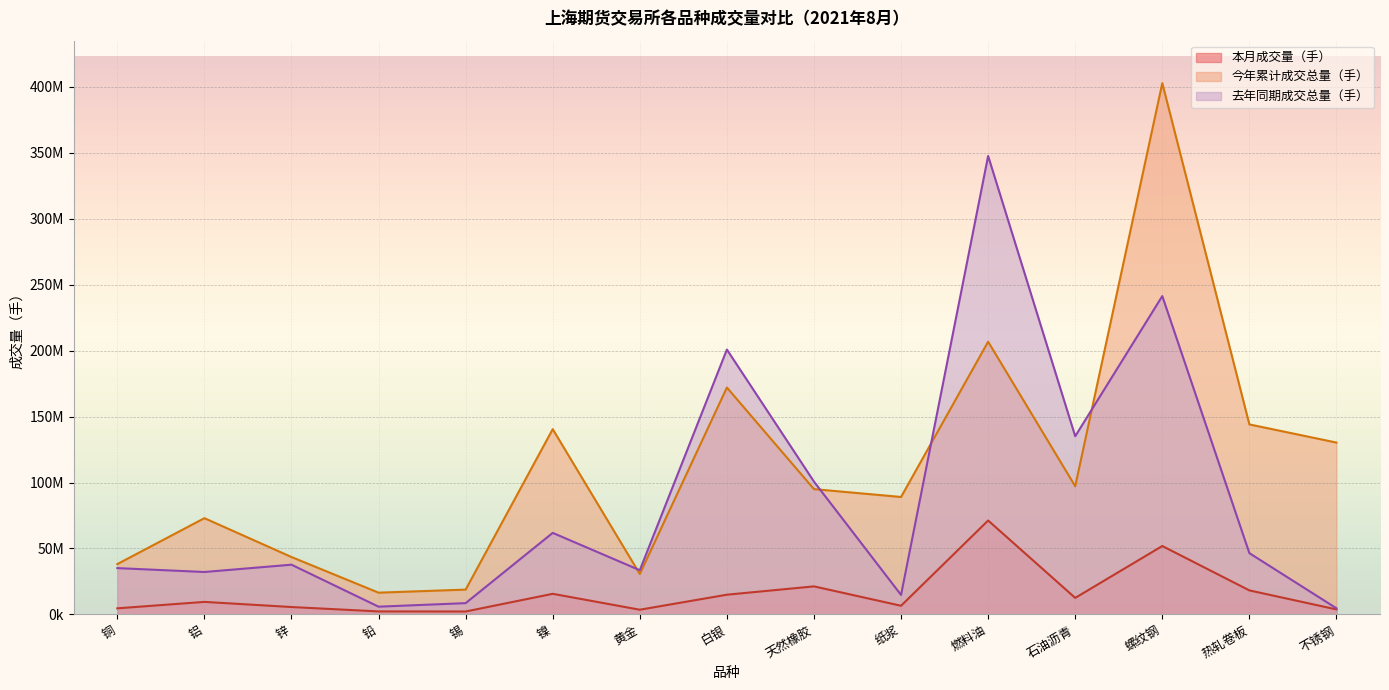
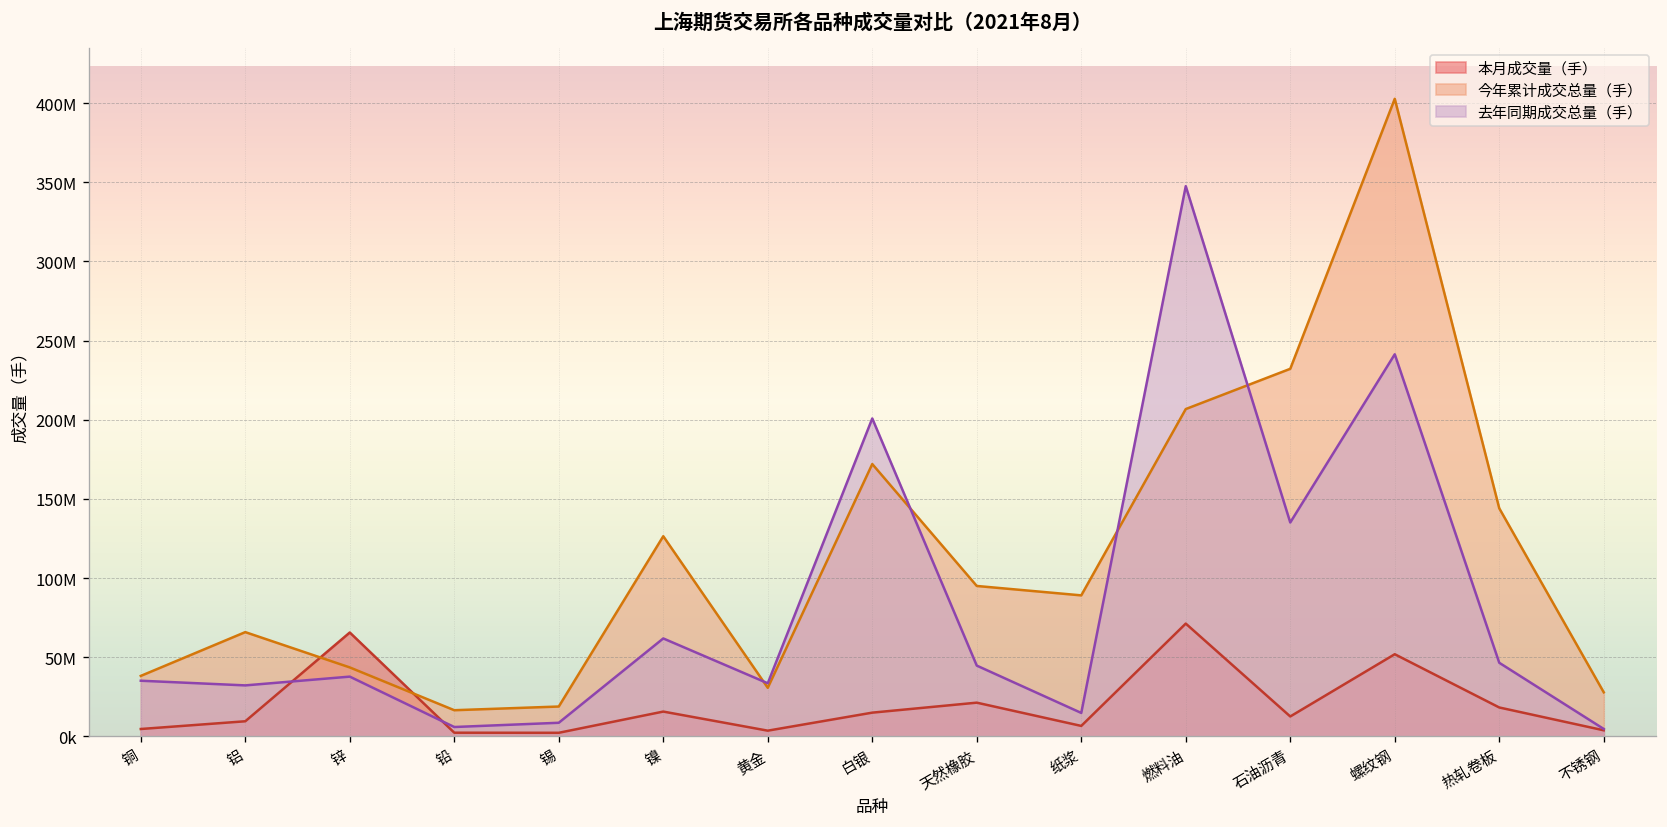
今年累计成交总量（手）, 铝: 73000000 -> 66000000
本月成交量（手）, 锌: 6000000 -> 66000000
今年累计成交总量（手）, 镍: 140000000 -> 126000000
去年同期成交总量（手）, 天然橡胶: 101000000 -> 45000000
今年累计成交总量（手）, 石油沥青: 97000000 -> 232000000
今年累计成交总量（手）, 不锈钢: 130000000 -> 28000000
